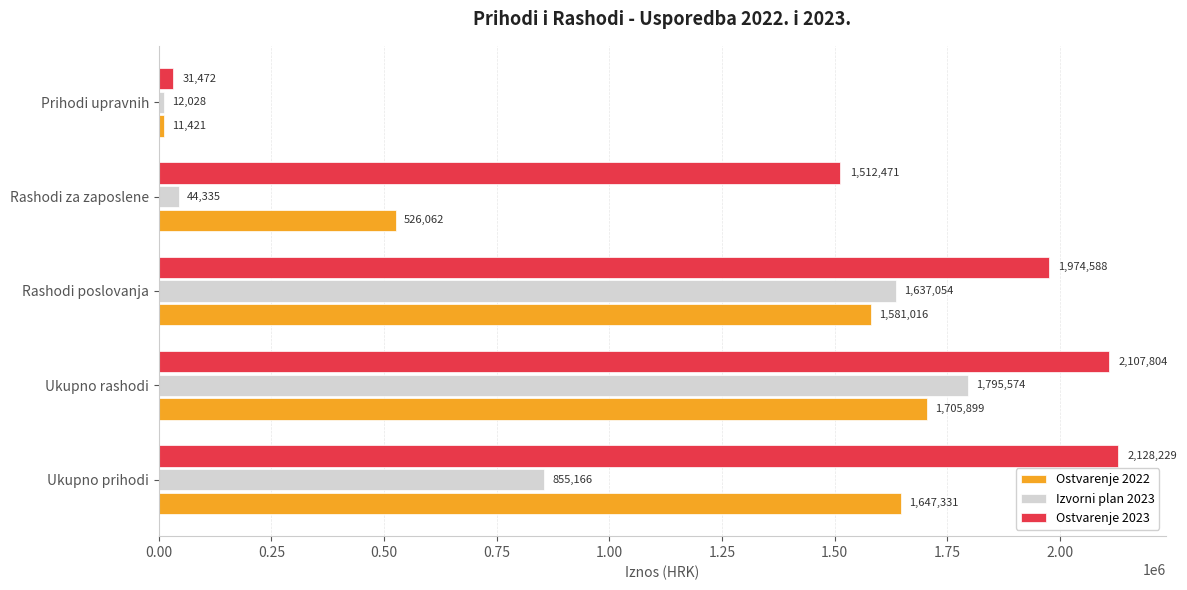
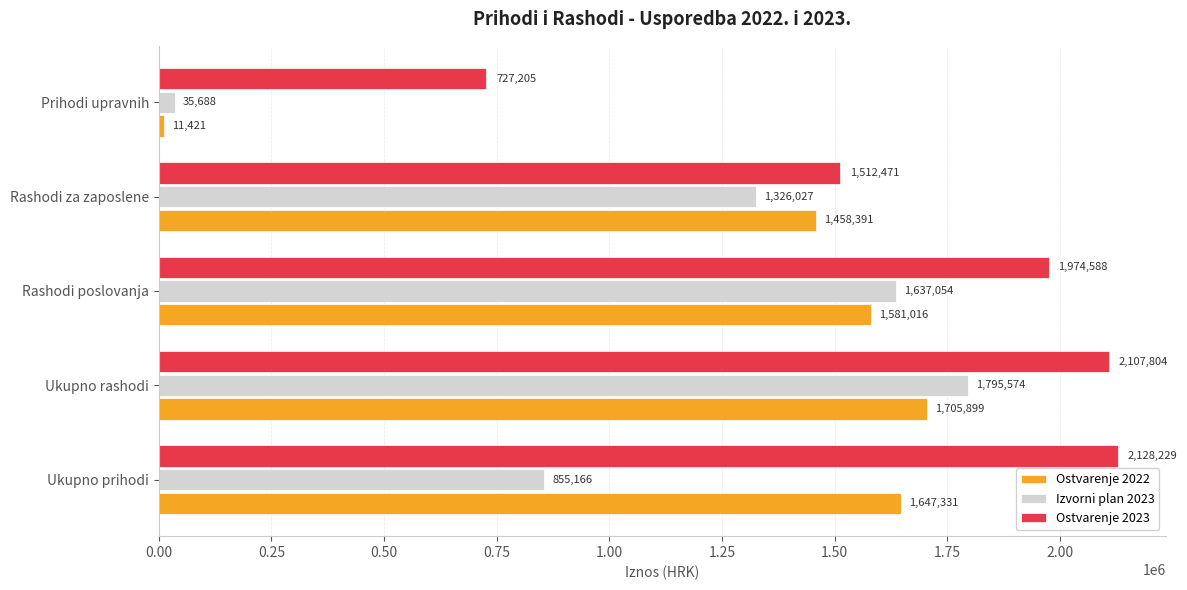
Ostvarenje 2023, Prihodi upravnih: 31,472 -> 727,205
Izvorni plan 2023, Prihodi upravnih: 12,028 -> 35,688
Izvorni plan 2023, Rashodi za zaposlene: 44,335 -> 1,326,027
Ostvarenje 2022, Rashodi za zaposlene: 526,062 -> 1,458,391
